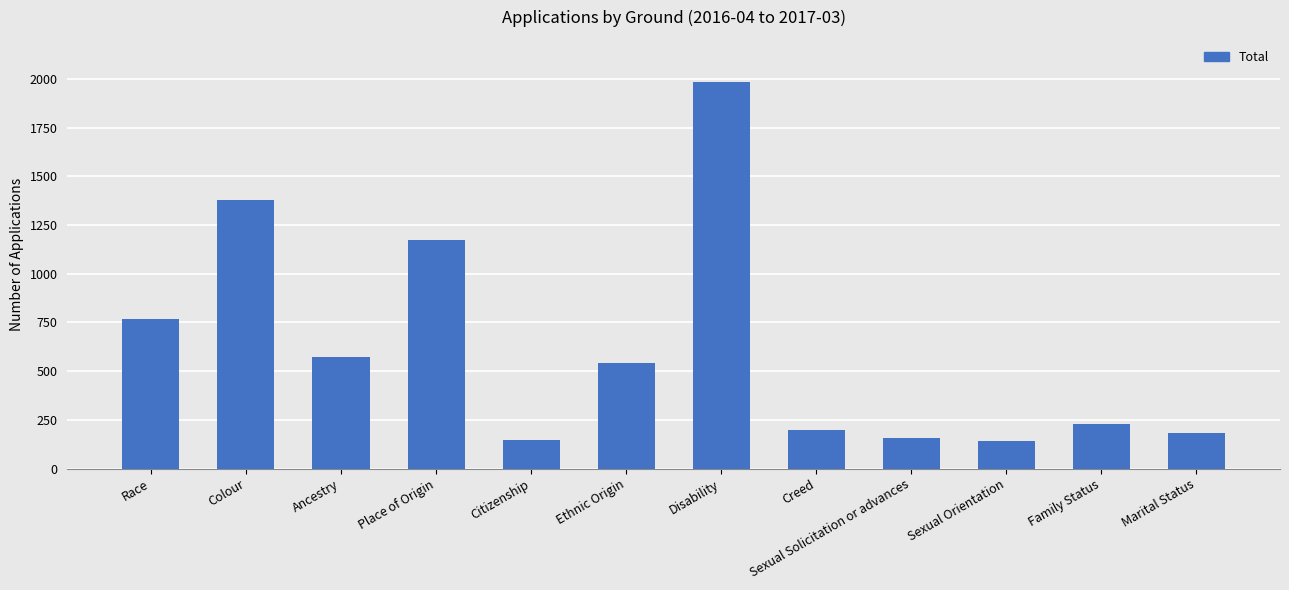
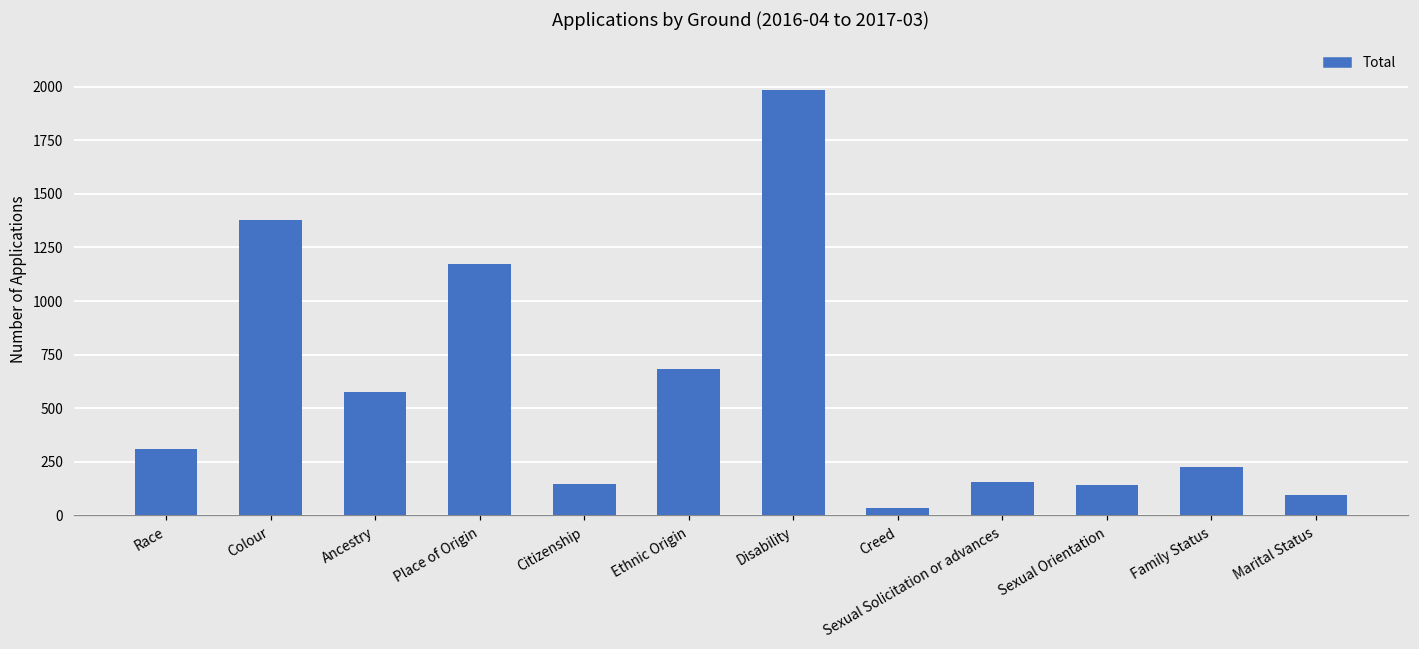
Race: 770 -> 310
Ethnic Origin: 540 -> 680
Creed: 200 -> 30
Marital Status: 180 -> 100
